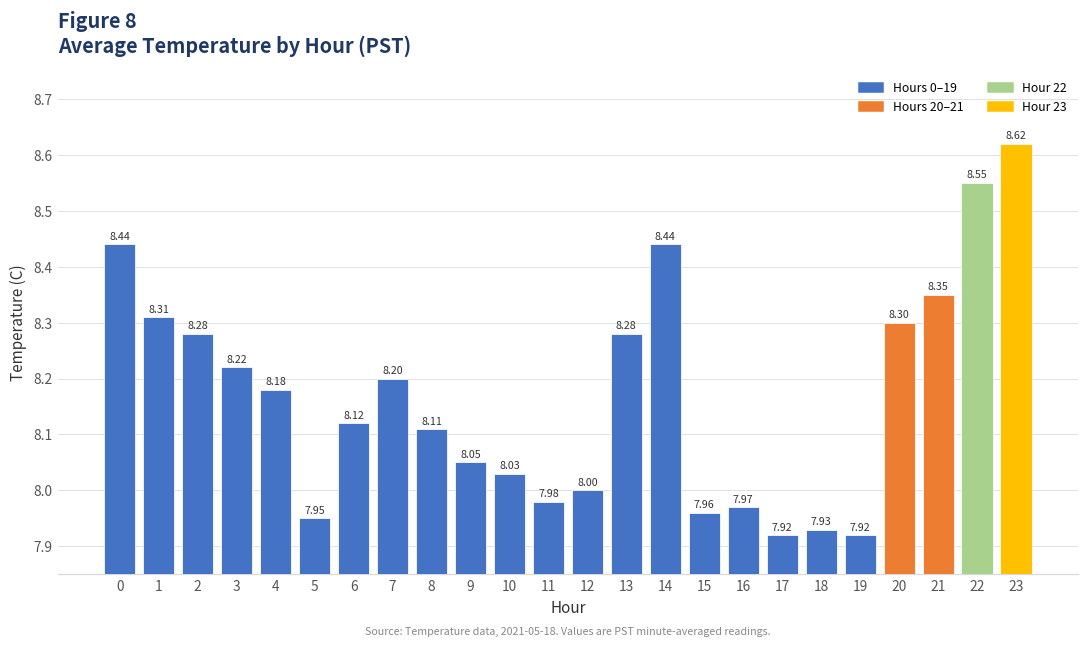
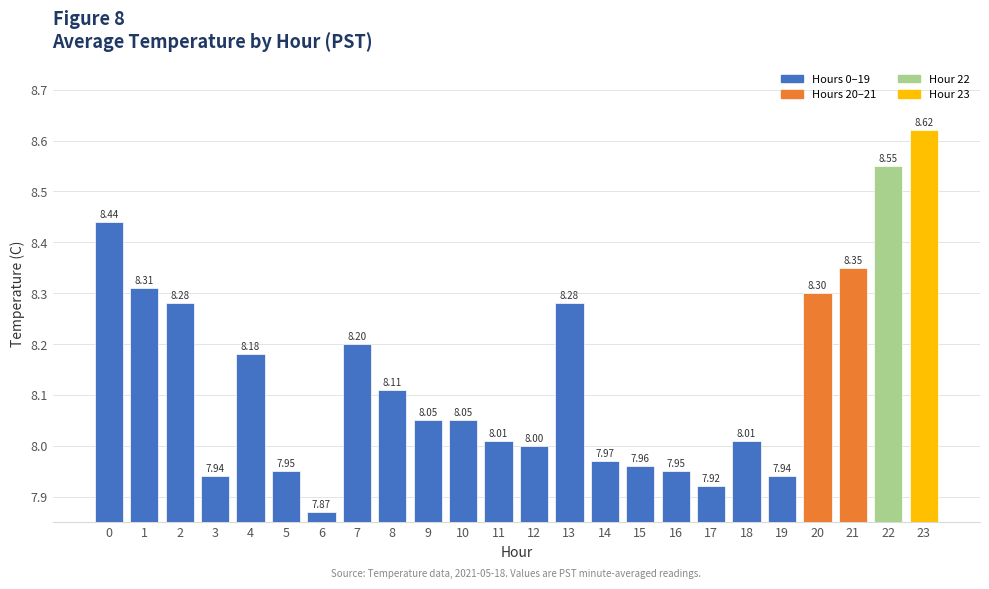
3: 8.22 -> 7.94
6: 8.12 -> 7.87
10: 8.03 -> 8.05
11: 7.98 -> 8.01
14: 8.44 -> 7.97
16: 7.97 -> 7.95
18: 7.93 -> 8.01
19: 7.92 -> 7.94
